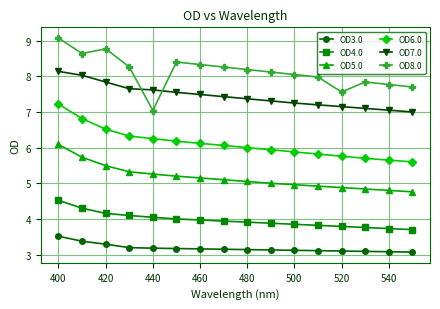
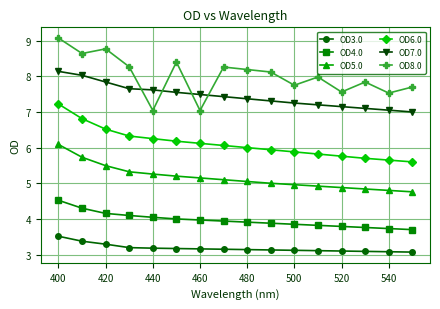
OD8.0, 460: 8.3 -> 7.0
OD8.0, 500: 8.1 -> 7.8
OD8.0, 540: 7.8 -> 7.5
